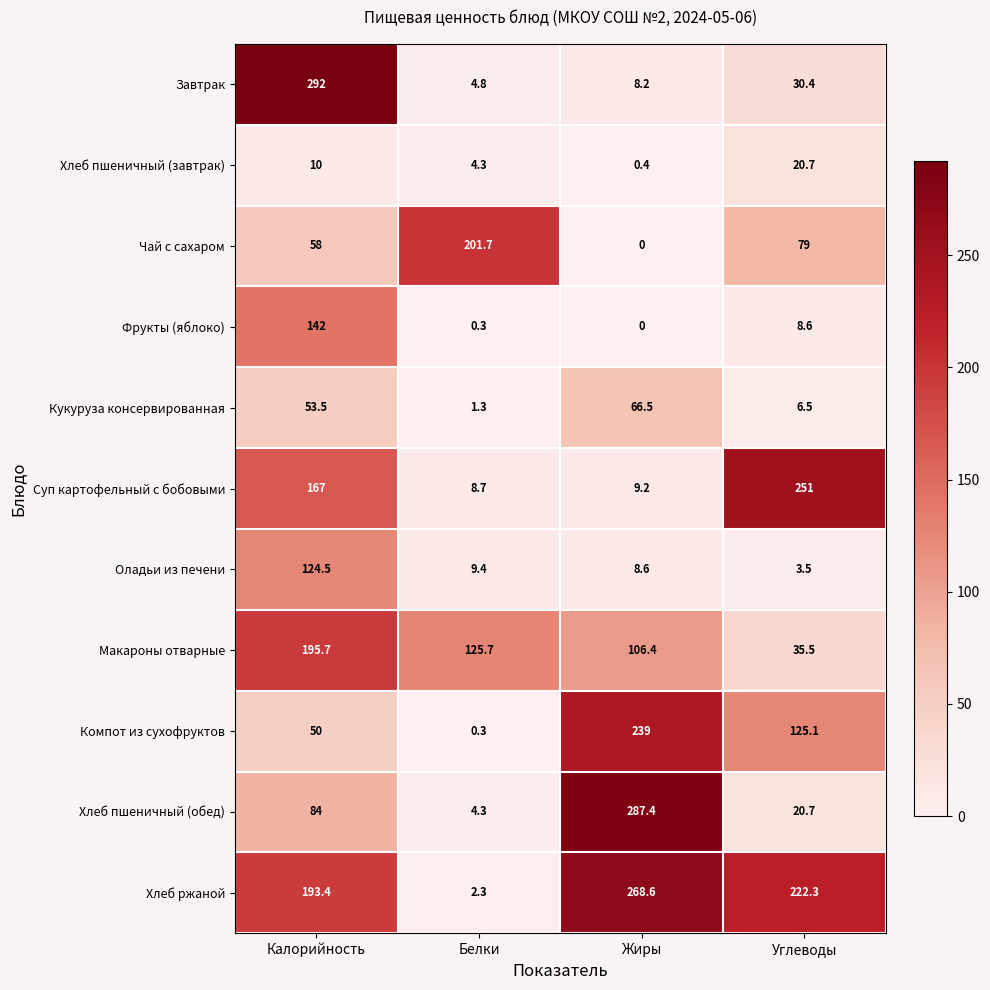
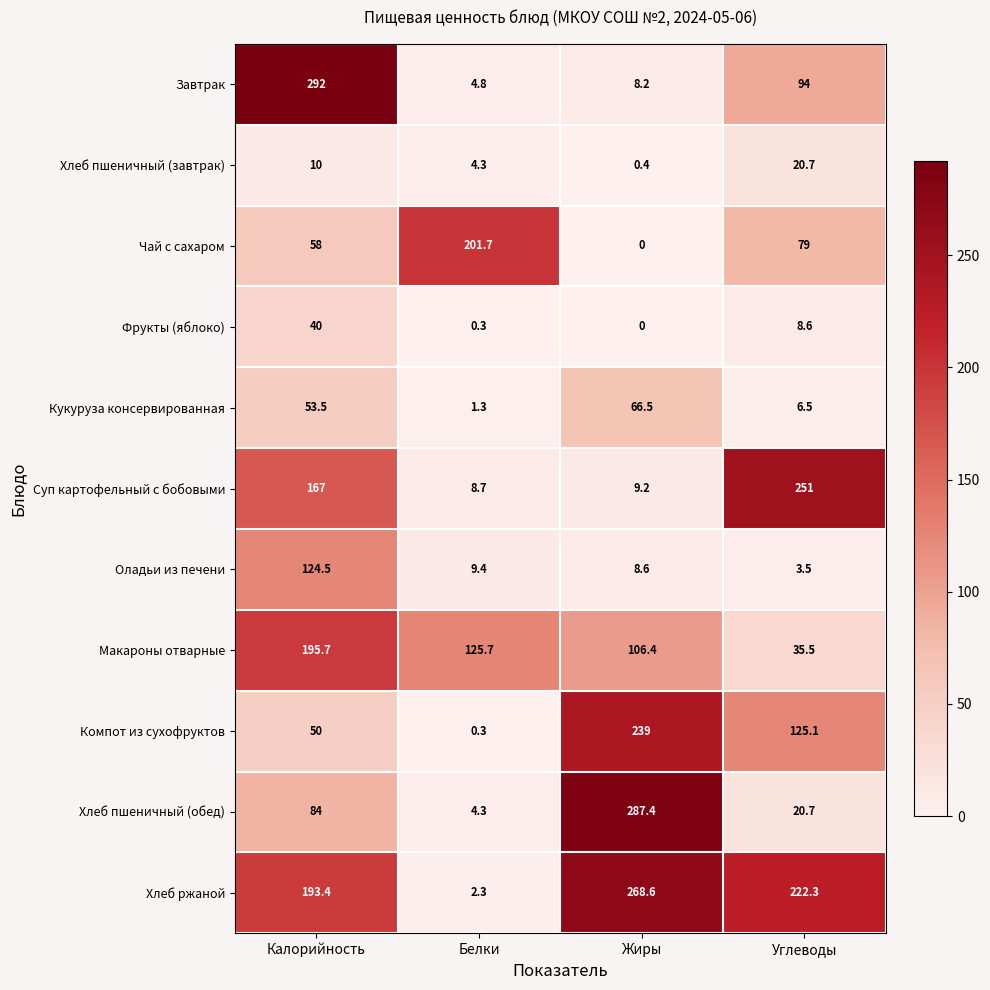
Завтрак, Углеводы: 30.4 -> 94
Фрукты (яблоко), Калорийность: 142 -> 40
